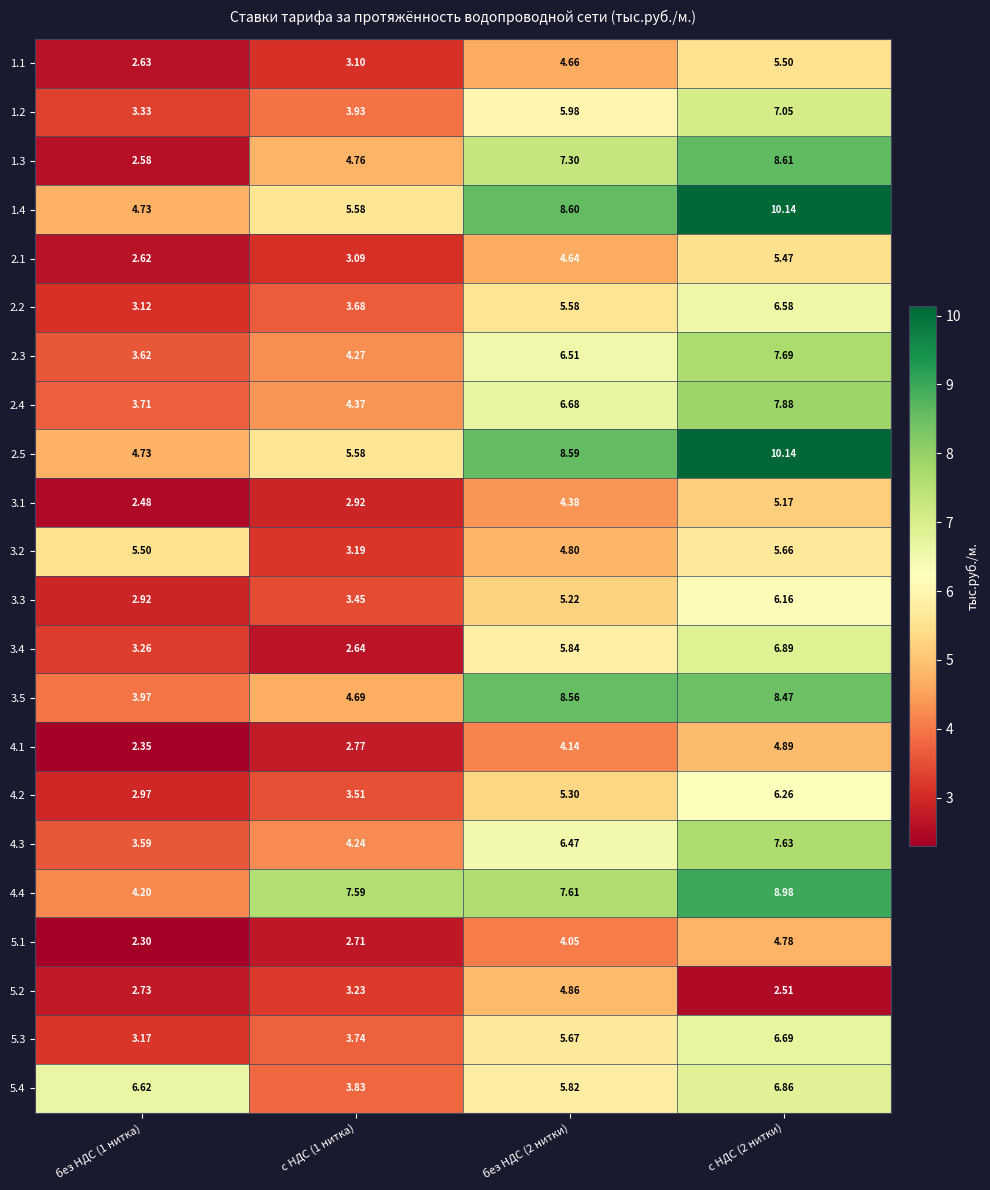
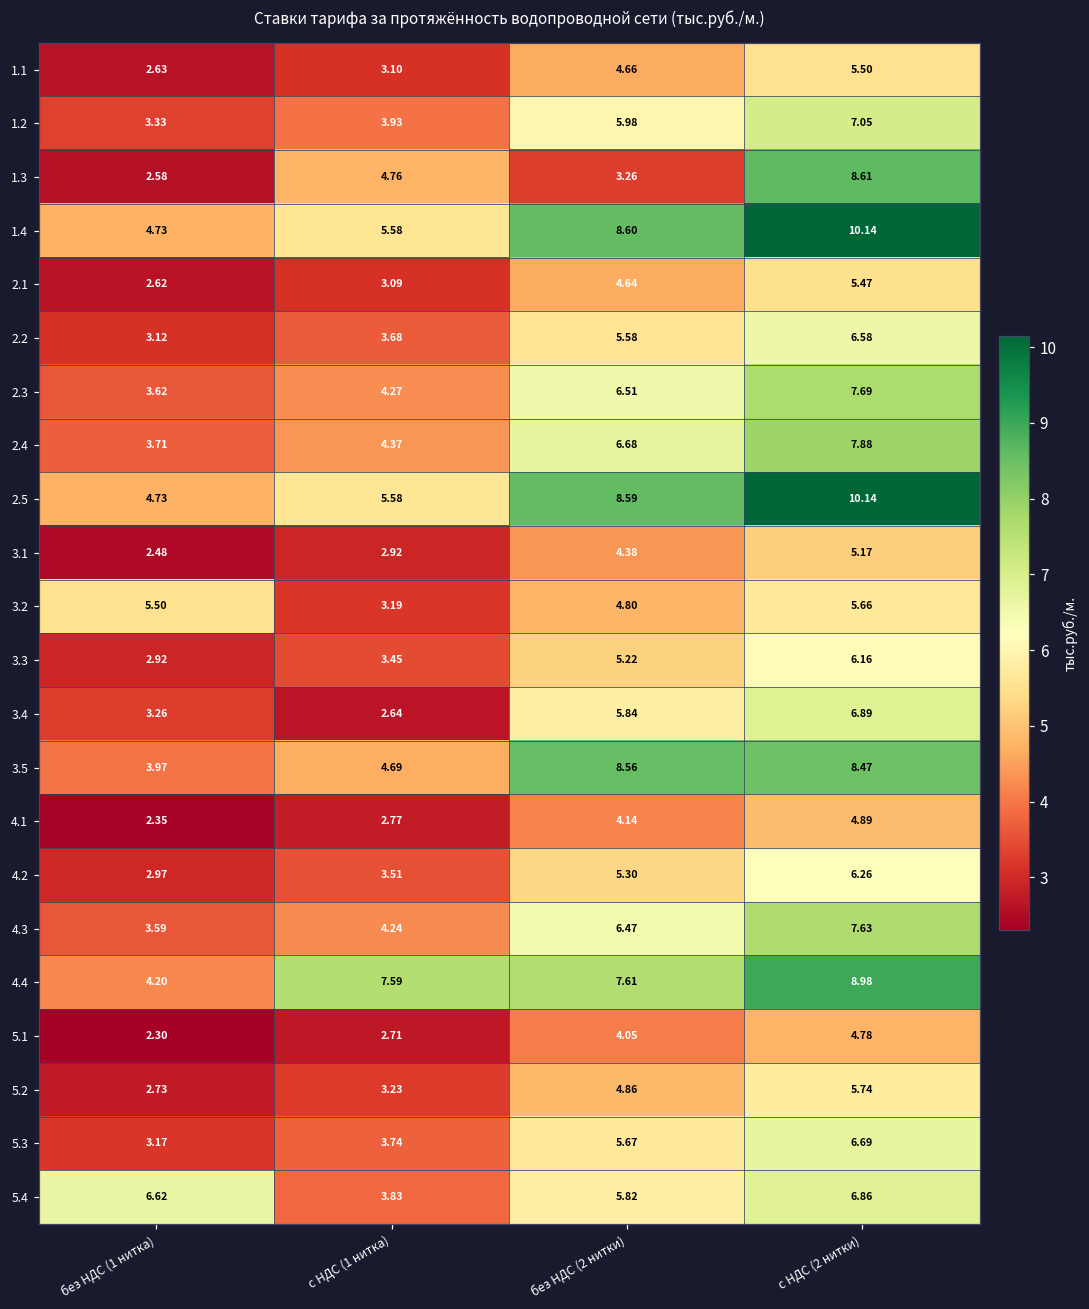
1.3, без НДС (2 нитки): 7.30 -> 3.26
5.2, с НДС (2 нитки): 2.51 -> 5.74
